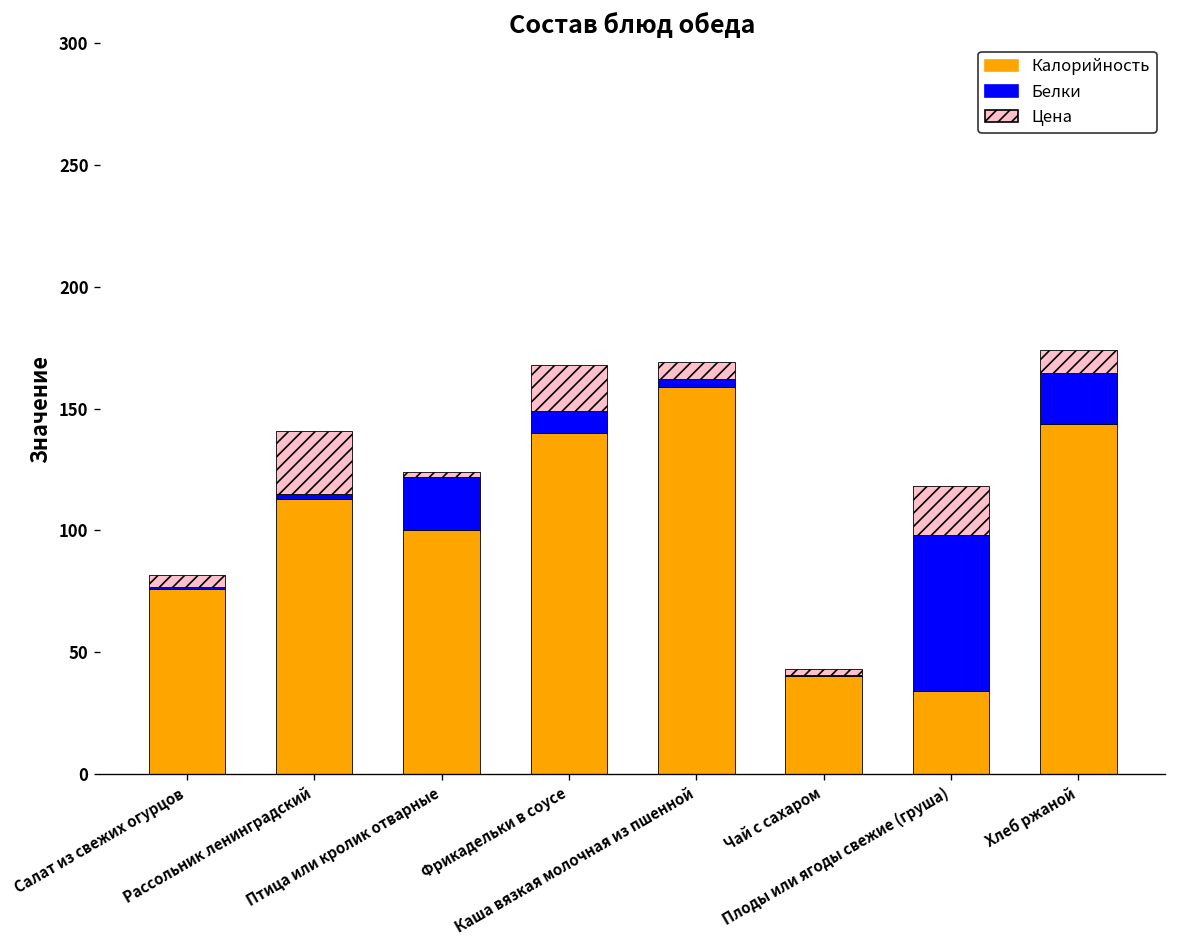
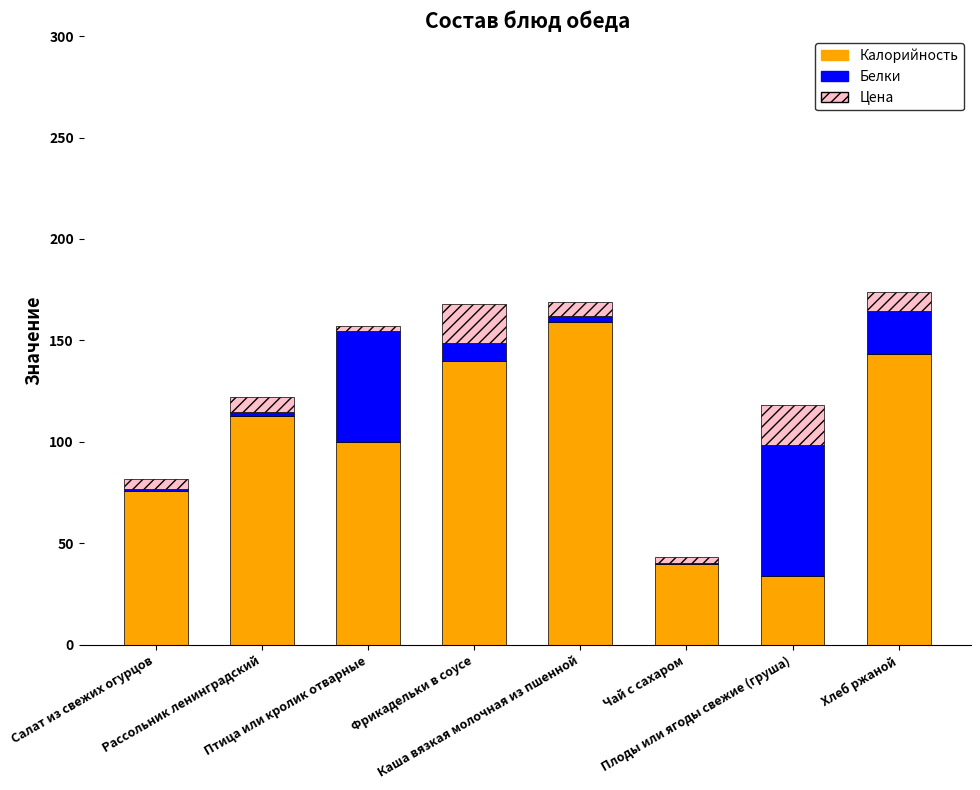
Цена, Рассольник ленинградский: 26 -> 7
Белки, Птица или кролик отварные: 22 -> 55
